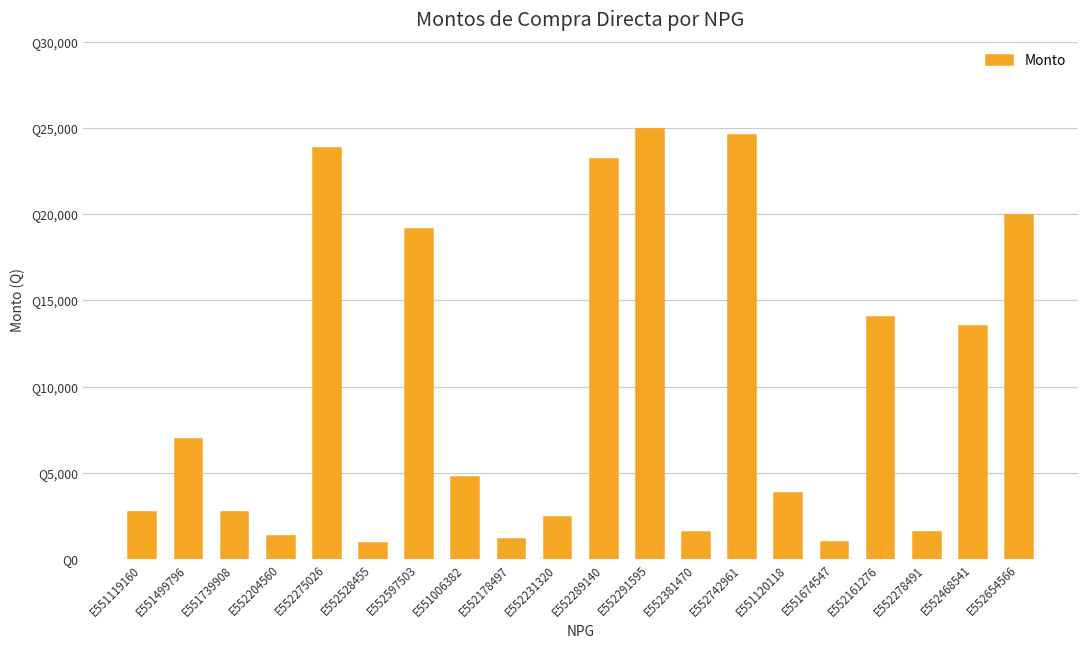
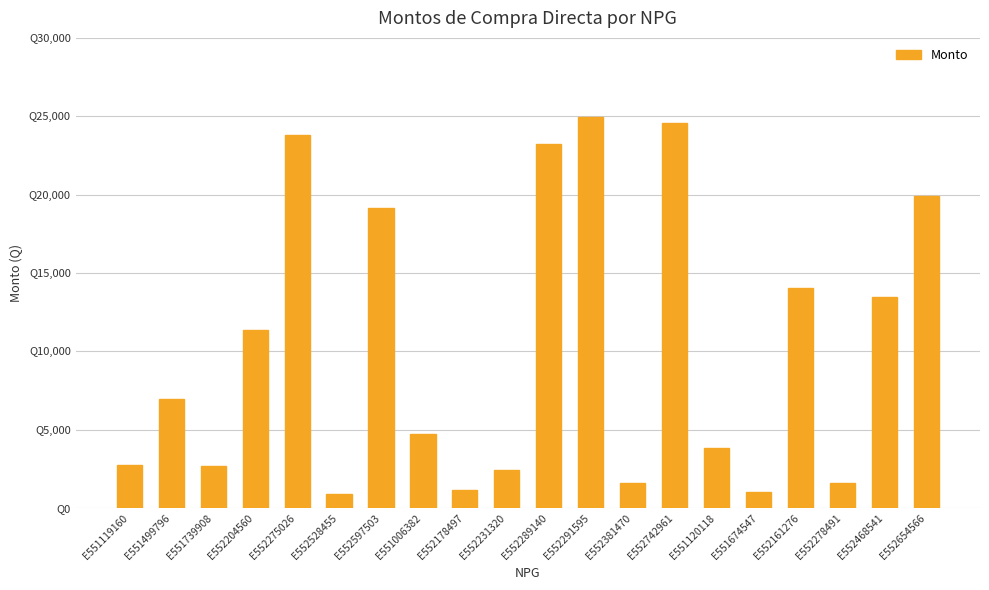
E552204560: Q1,400 -> Q11,400
